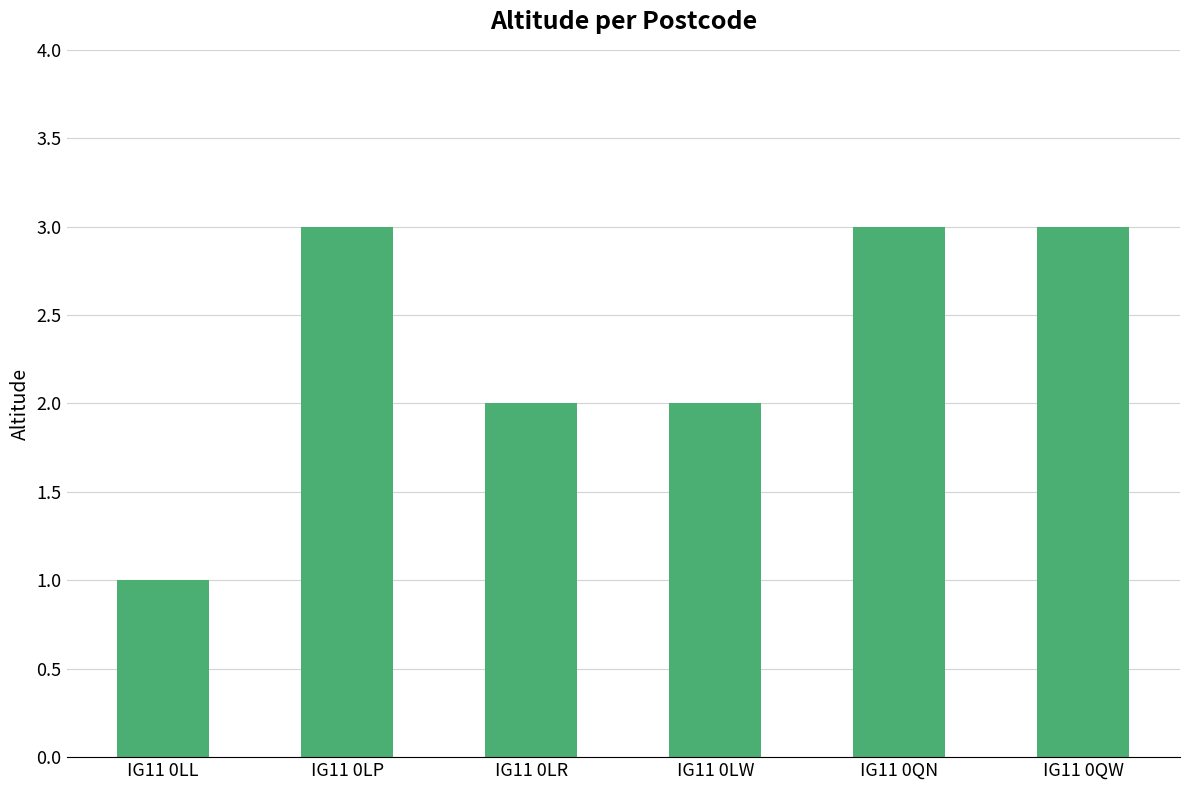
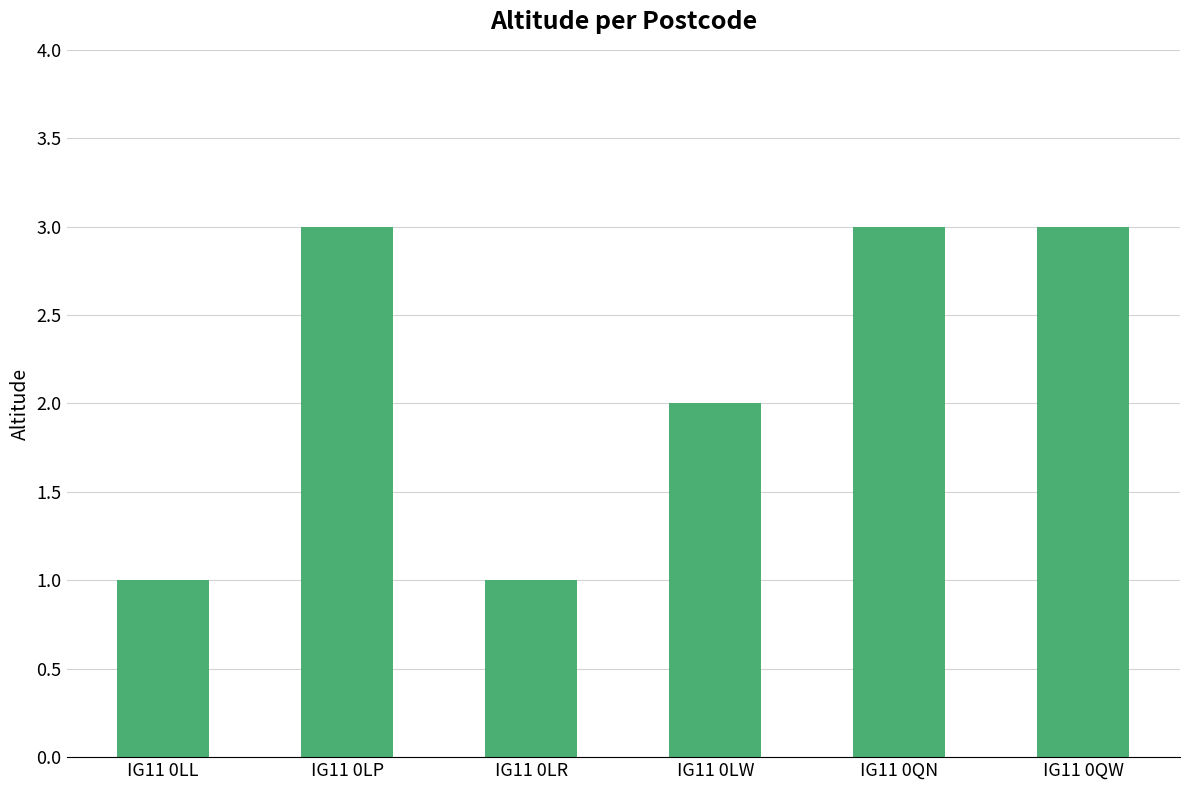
IG11 0LR: 2 -> 1
